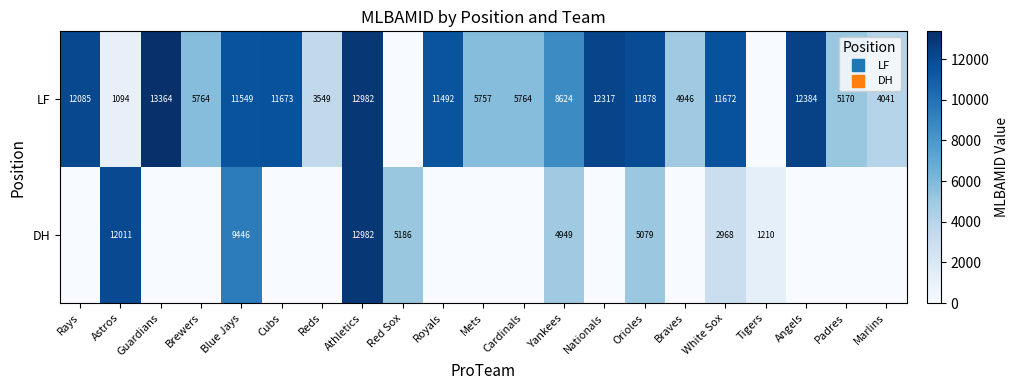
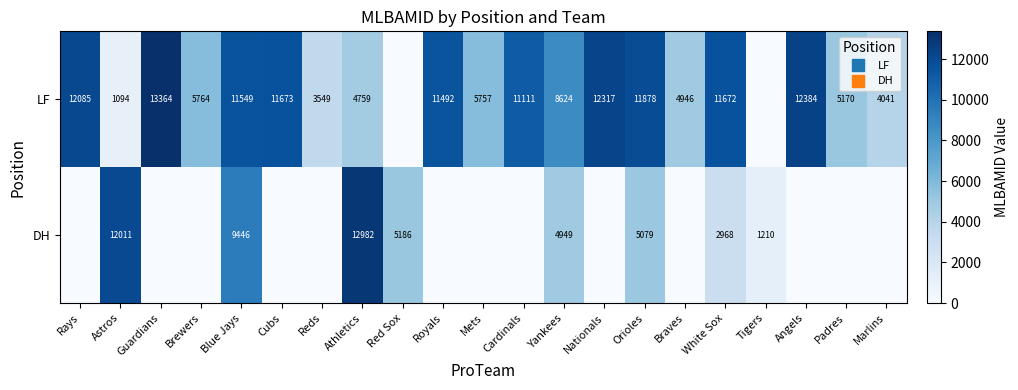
LF, Athletics: 12982 -> 4759
LF, Cardinals: 5764 -> 11111
